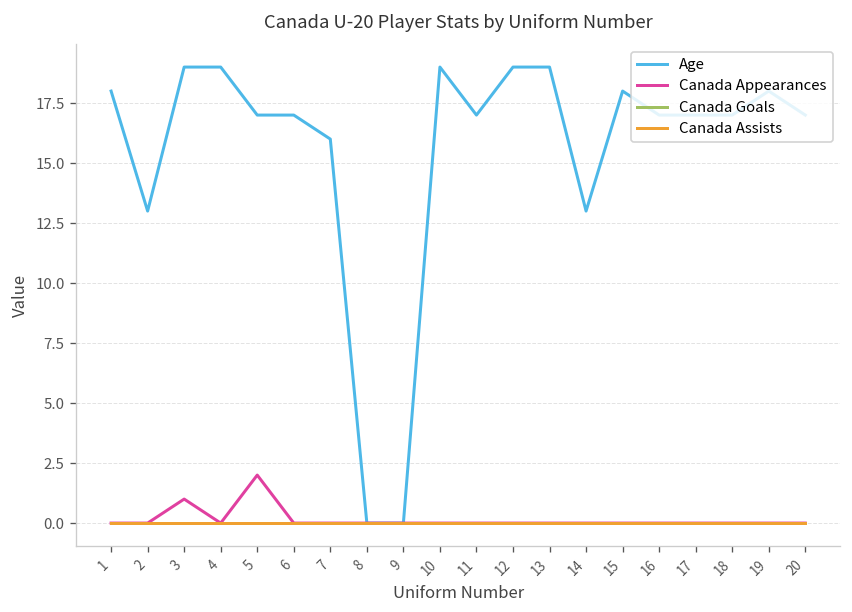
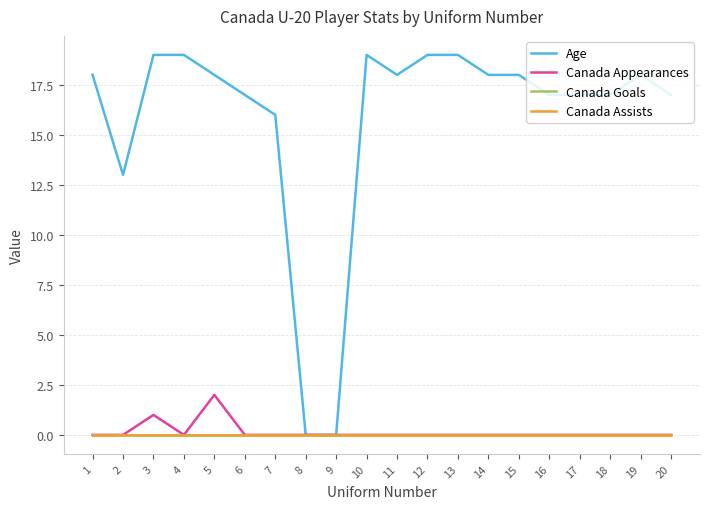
Age, 5: 17 -> 18
Age, 11: 17 -> 18
Age, 14: 13 -> 18
